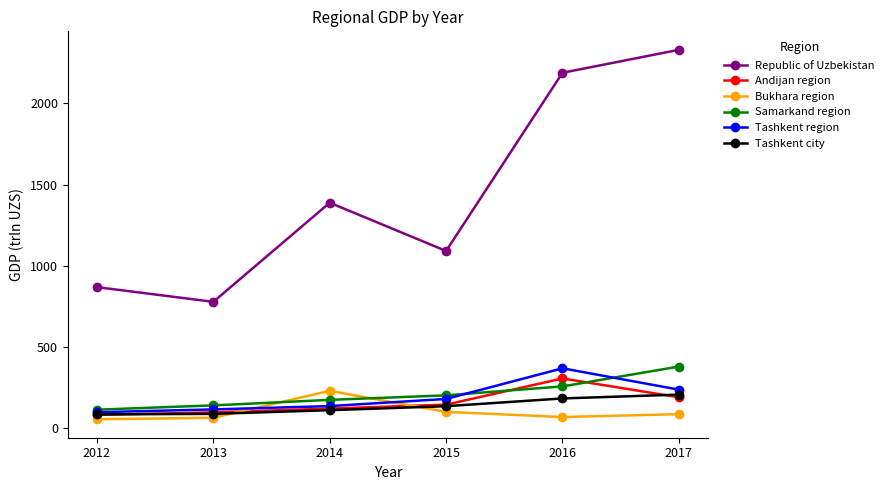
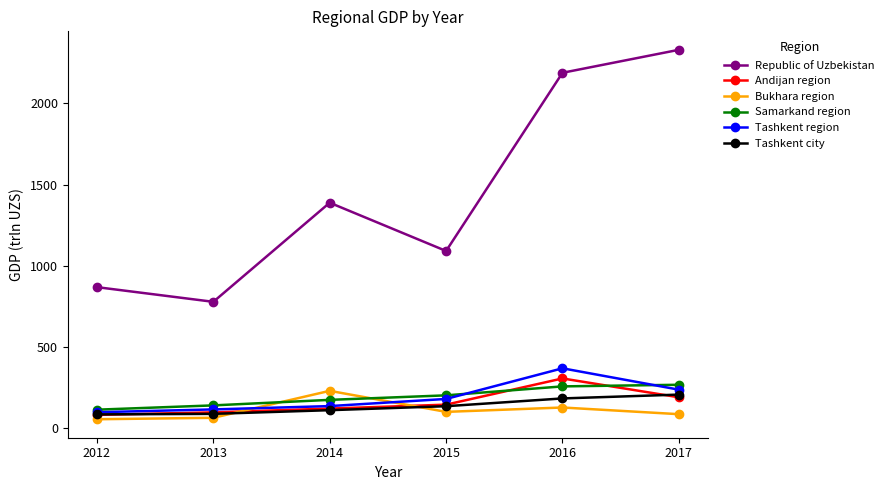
Bukhara region, 2016: 70 -> 130
Samarkand region, 2017: 380 -> 270
